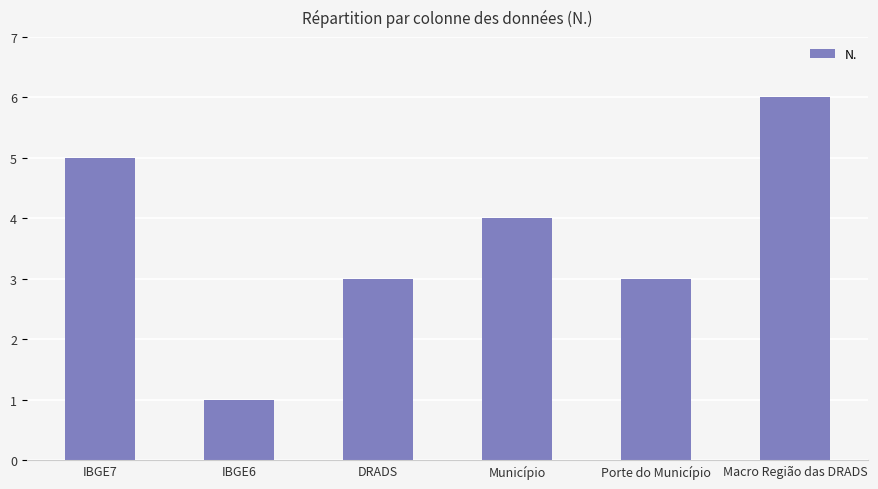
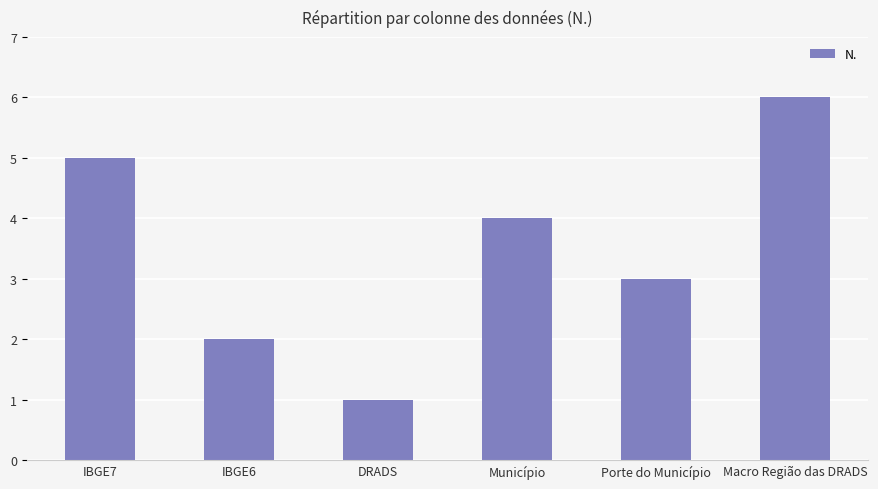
IBGE6: 1 -> 2
DRADS: 3 -> 1
